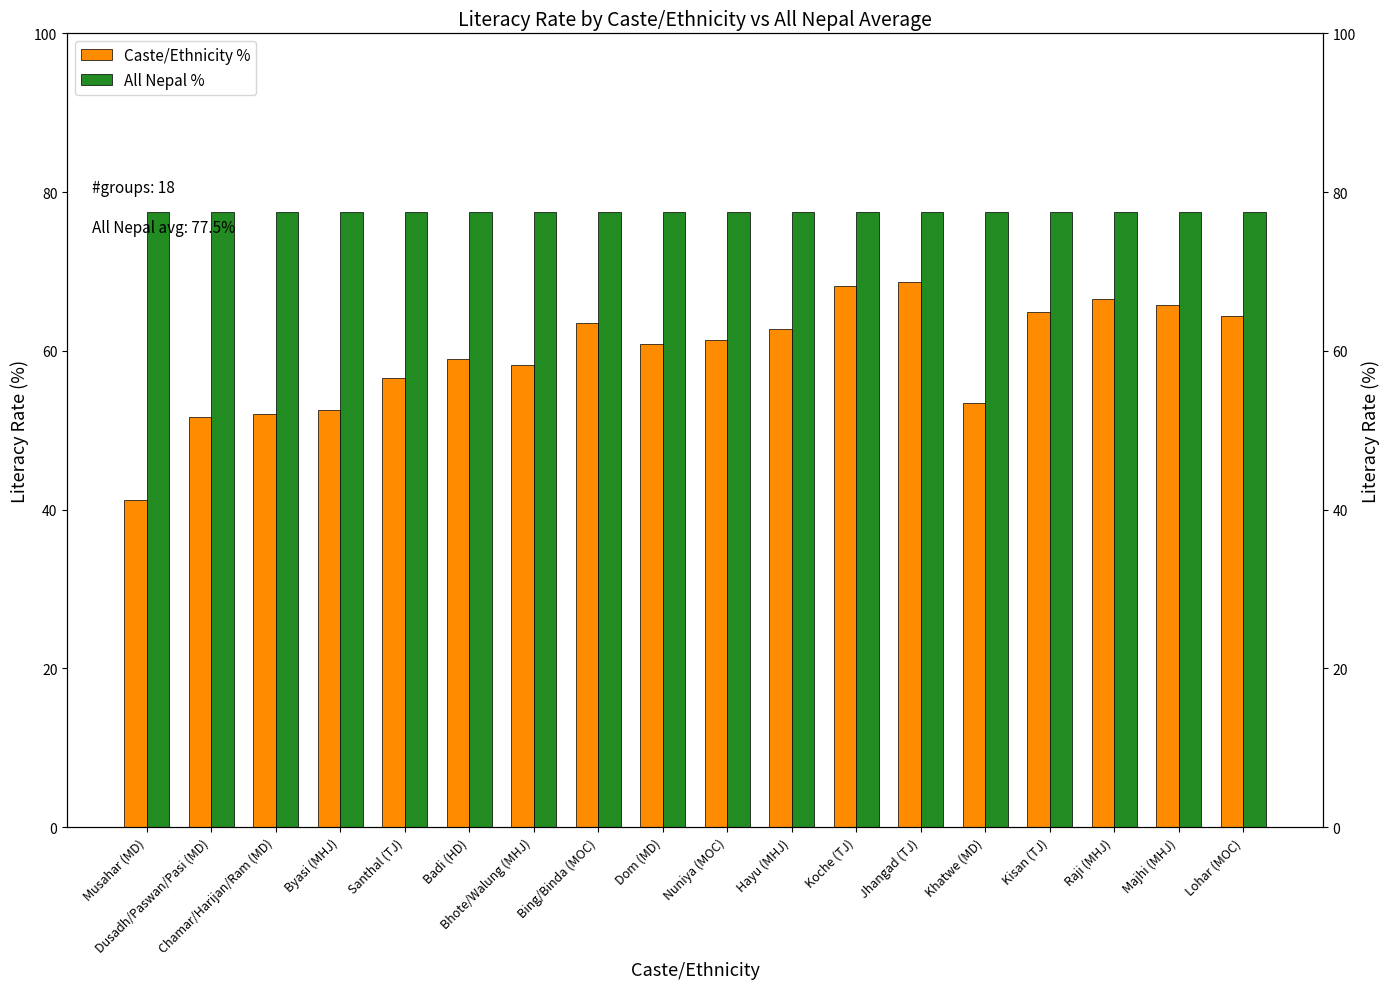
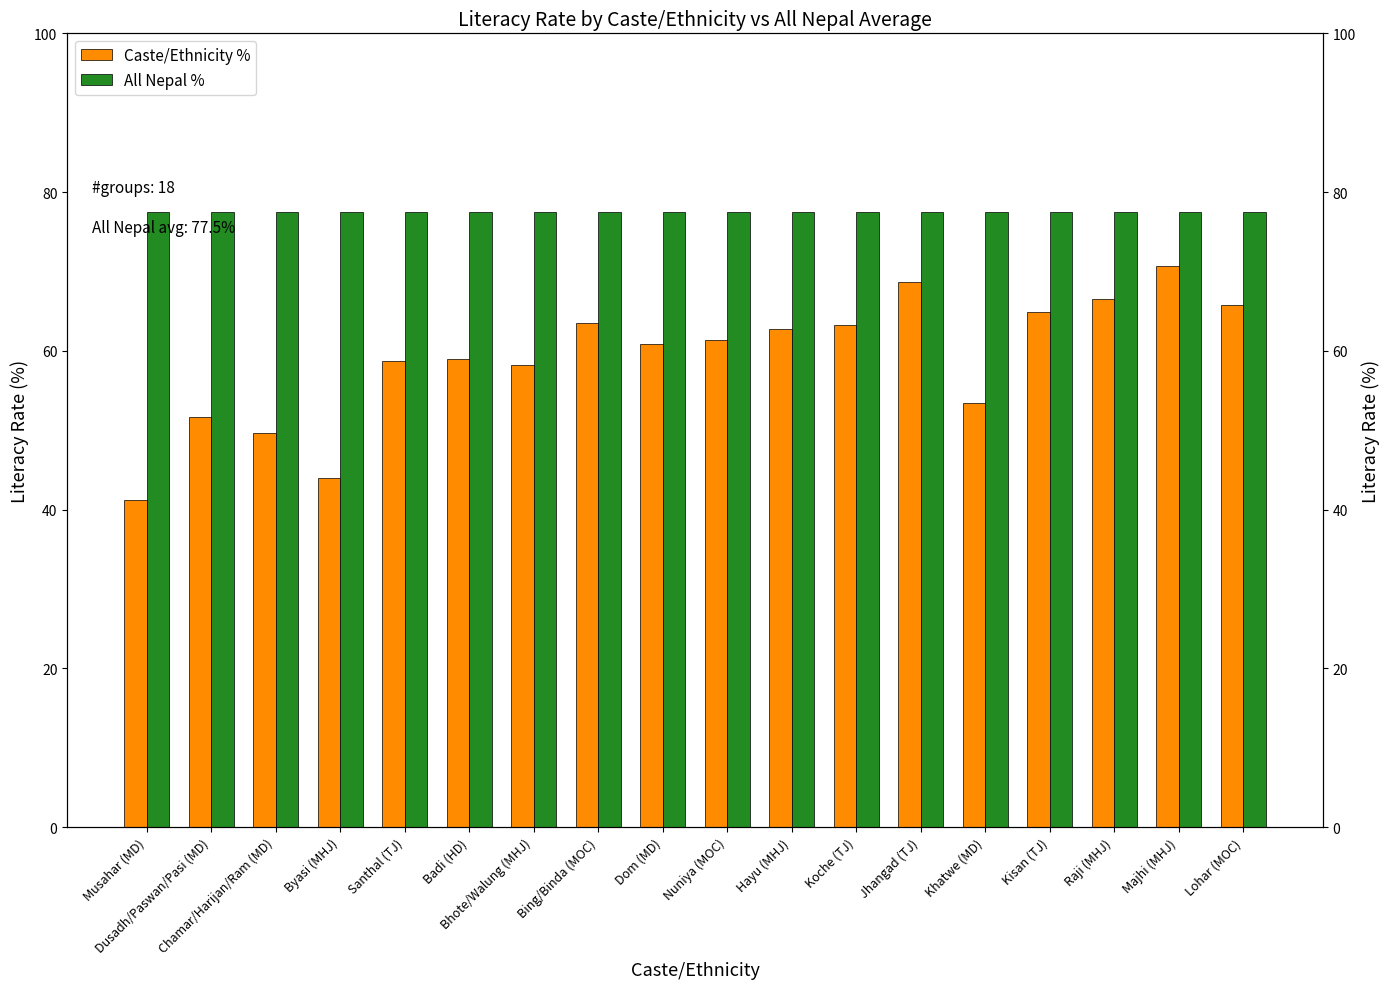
Caste/Ethnicity %, Chamar/Harijan/Ram (MD): 52 -> 50
Caste/Ethnicity %, Byasi (MHJ): 53 -> 44
Caste/Ethnicity %, Santhal (TJ): 57 -> 59
Caste/Ethnicity %, Koche (TJ): 68 -> 63
Caste/Ethnicity %, Majhi (MHJ): 66 -> 71
Caste/Ethnicity %, Lohar (MOC): 64 -> 66
